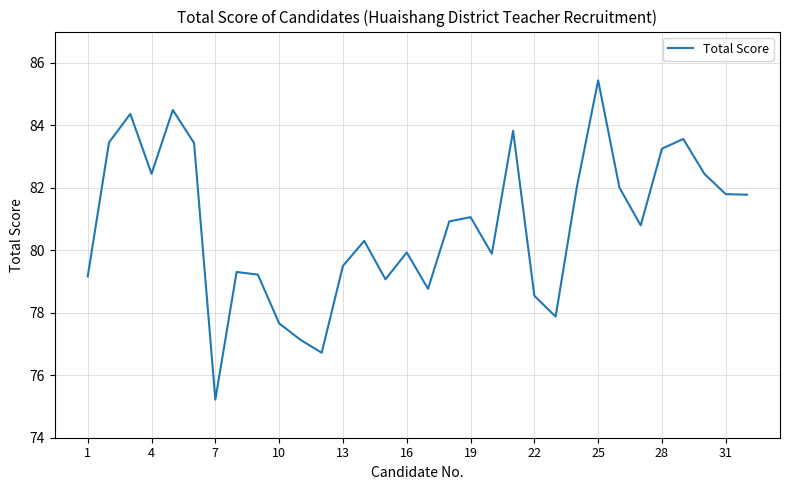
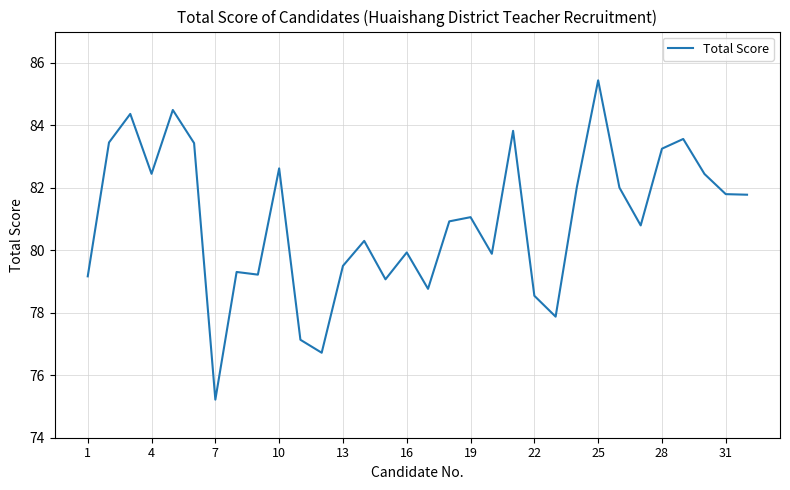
10: 77.7 -> 82.6
